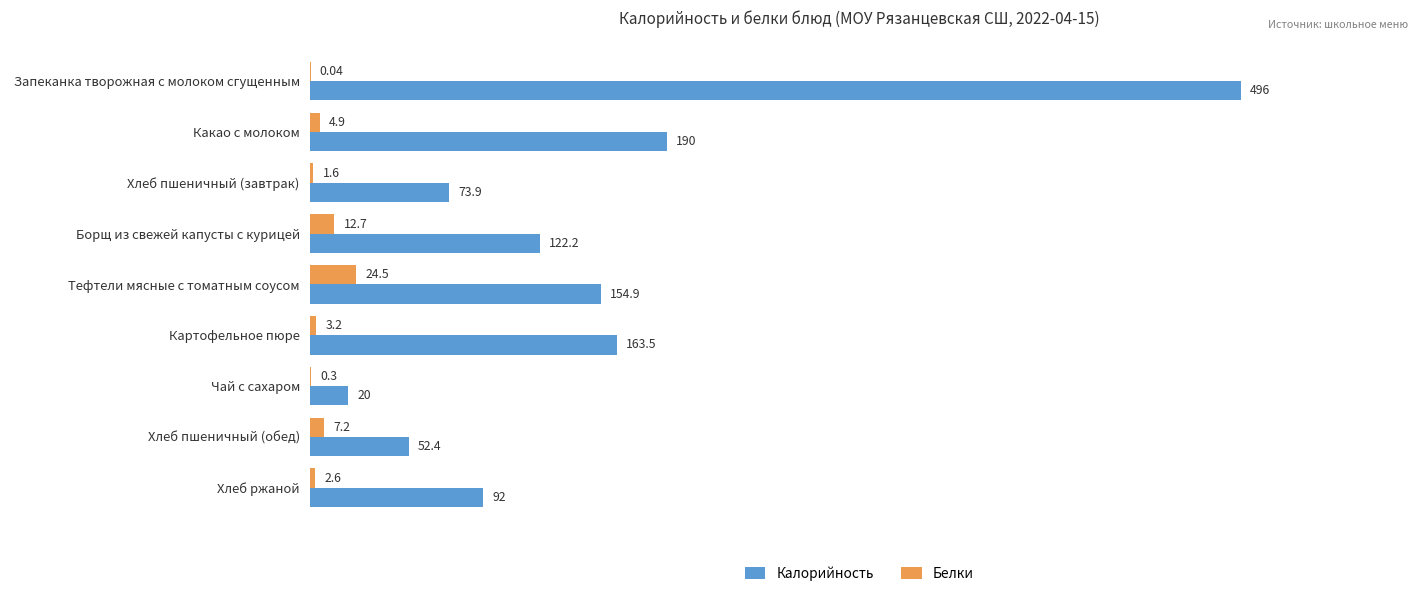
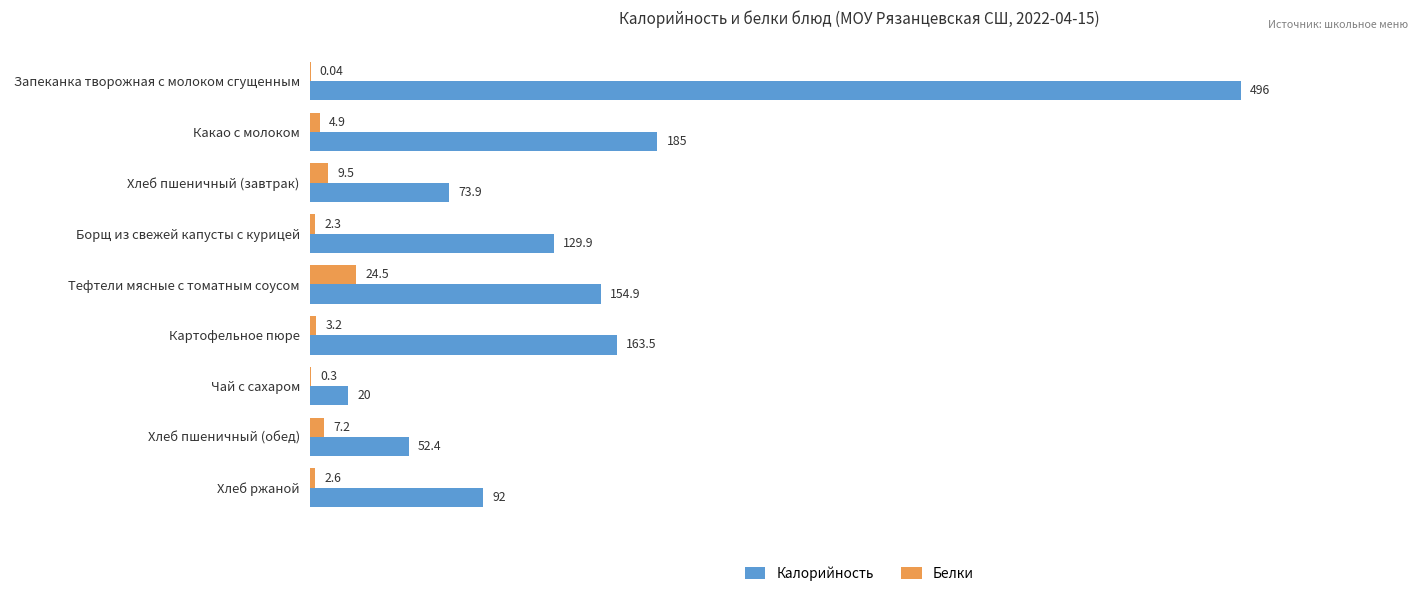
Калорийность, Какао с молоком: 190 -> 185
Белки, Хлеб пшеничный (завтрак): 1.6 -> 9.5
Белки, Борщ из свежей капусты с курицей: 12.7 -> 2.3
Калорийность, Борщ из свежей капусты с курицей: 122.2 -> 129.9
